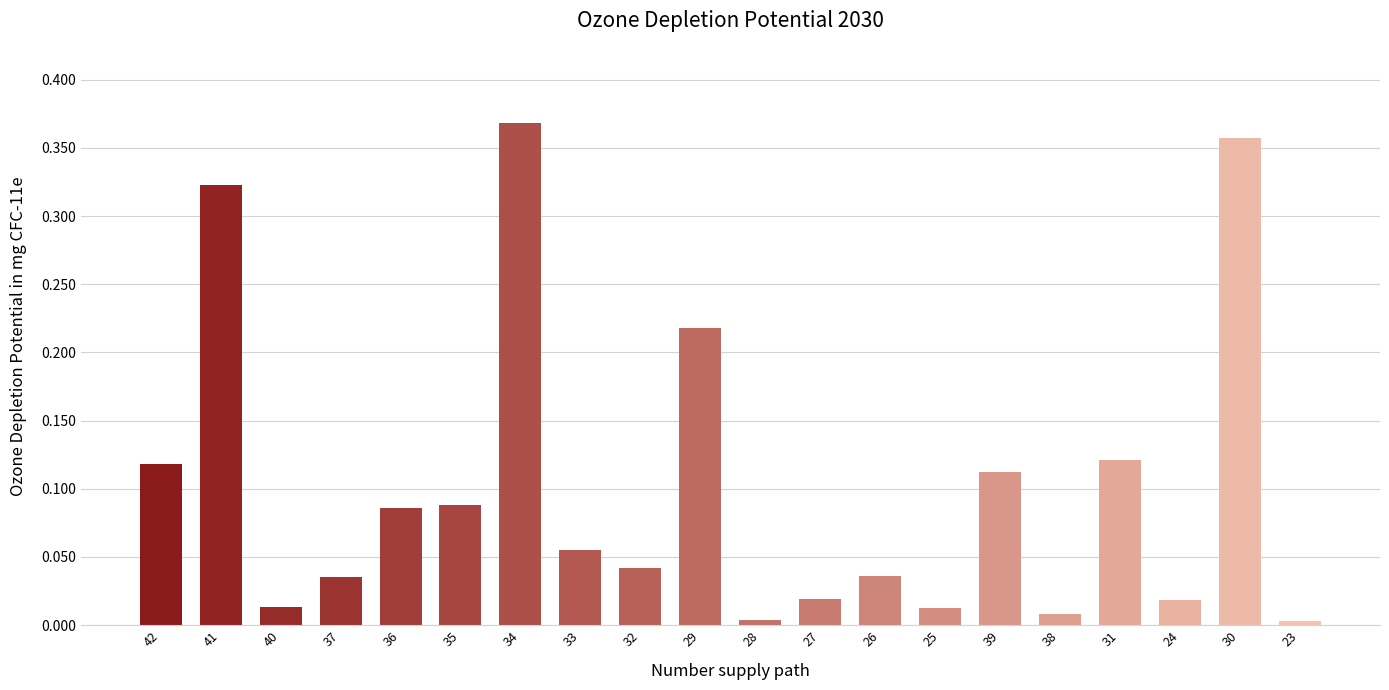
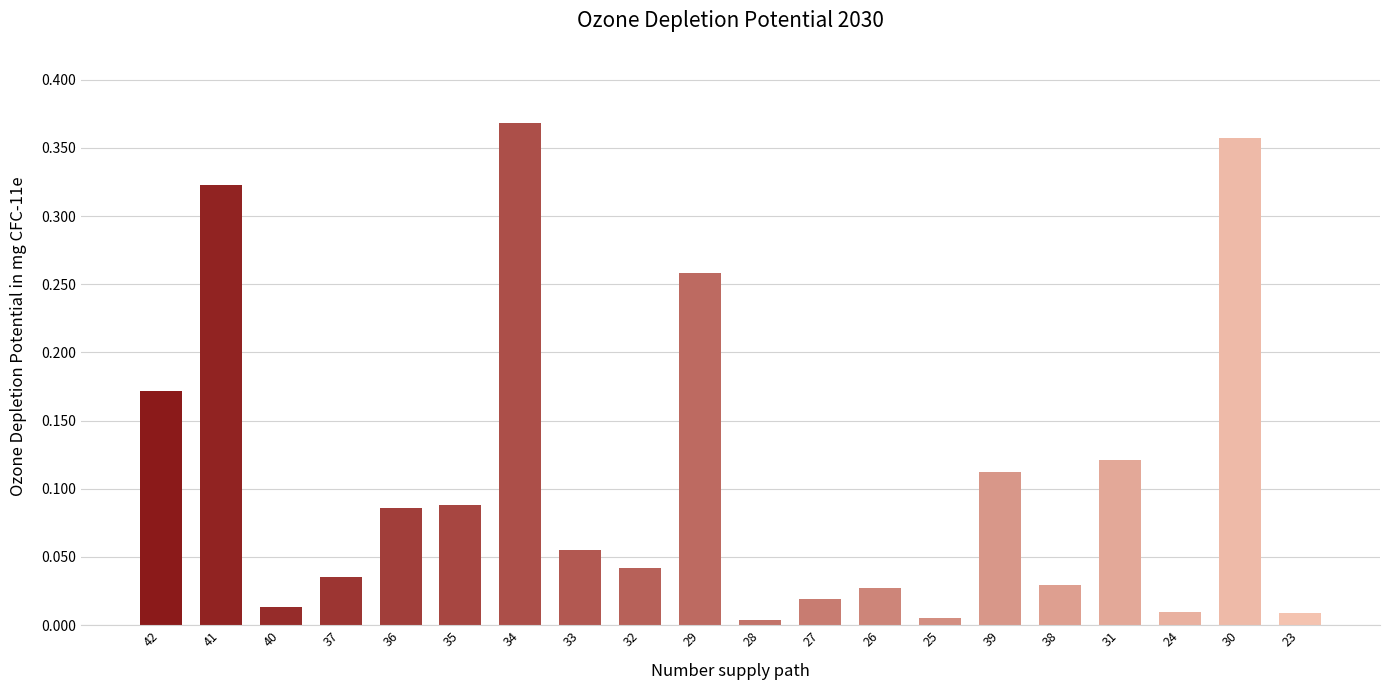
42: 0.118 -> 0.172
29: 0.218 -> 0.259
26: 0.036 -> 0.027
25: 0.013 -> 0.005
38: 0.009 -> 0.029
24: 0.018 -> 0.010
23: 0.003 -> 0.009
